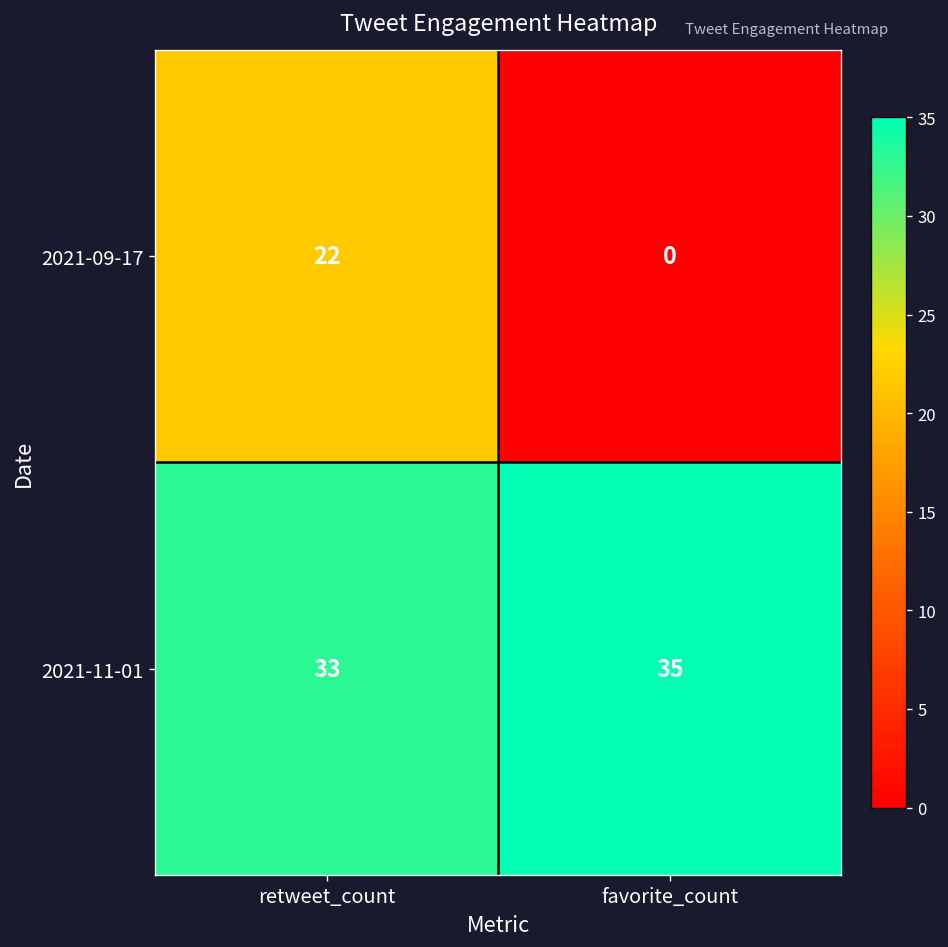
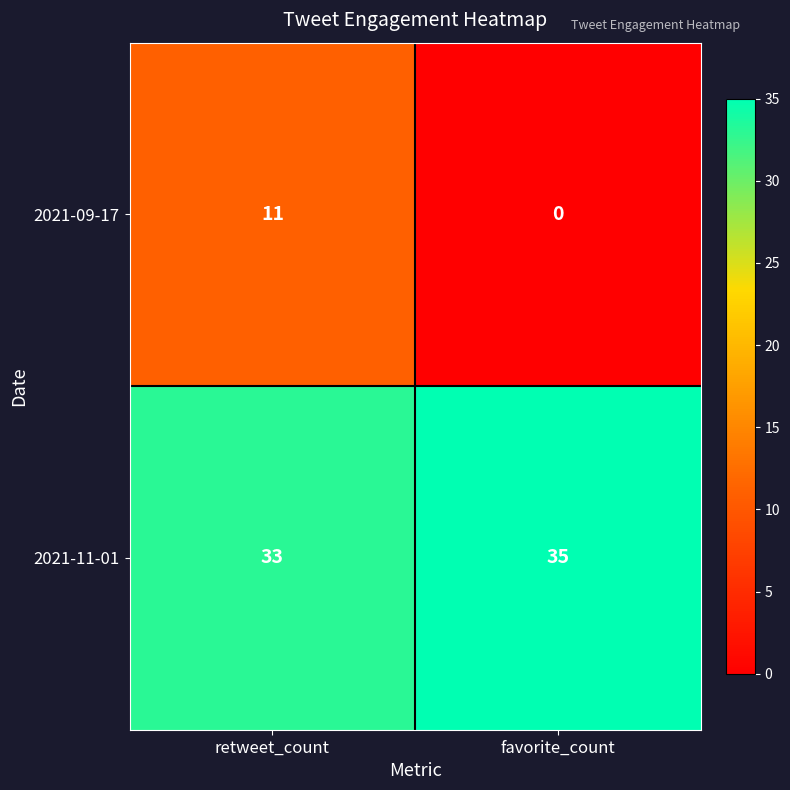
2021-09-17, retweet_count: 22 -> 11
